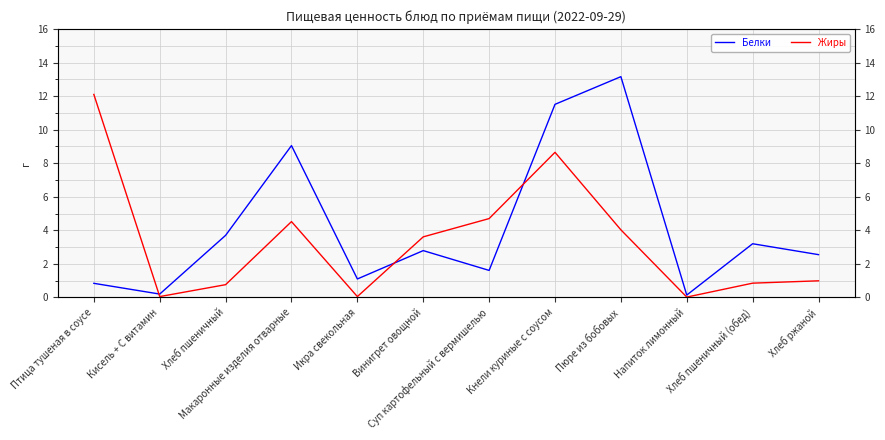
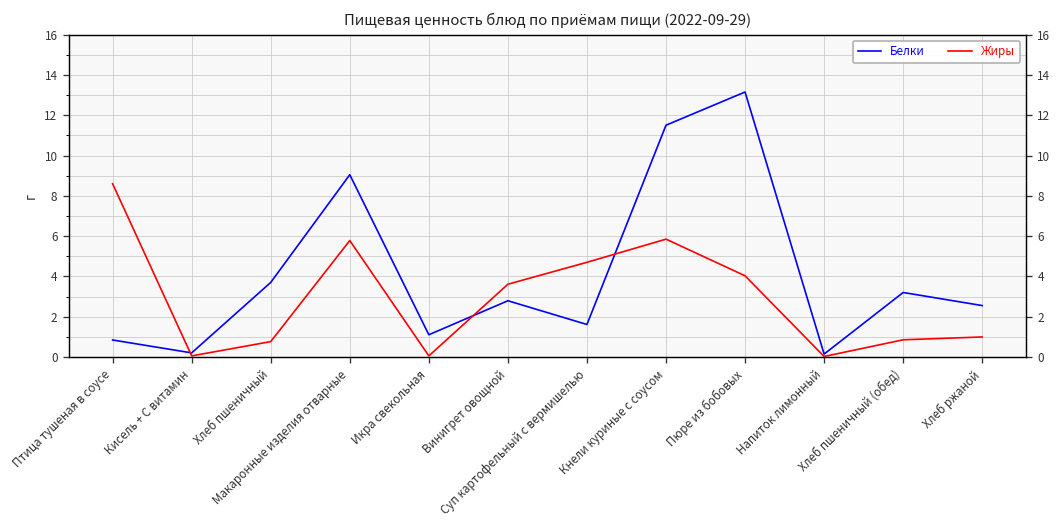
Жиры, Птица тушеная в соусе: 12.1 -> 8.6
Жиры, Макаронные изделия отварные: 4.5 -> 5.8
Жиры, Кнели куриные с соусом: 8.7 -> 5.9
